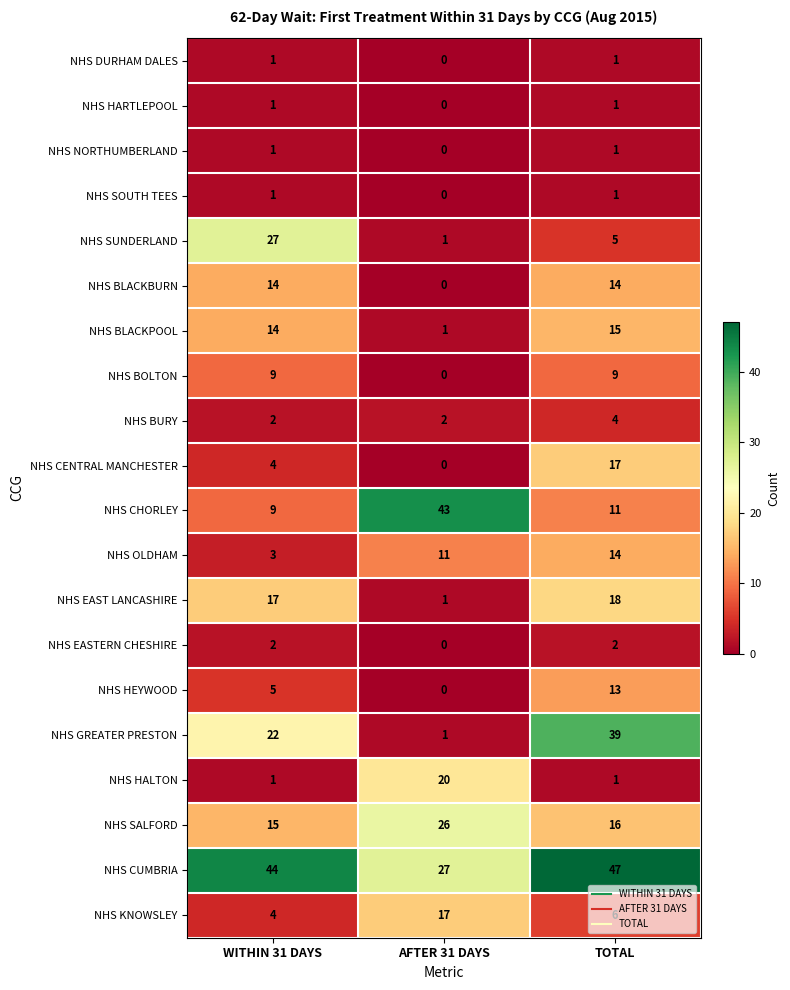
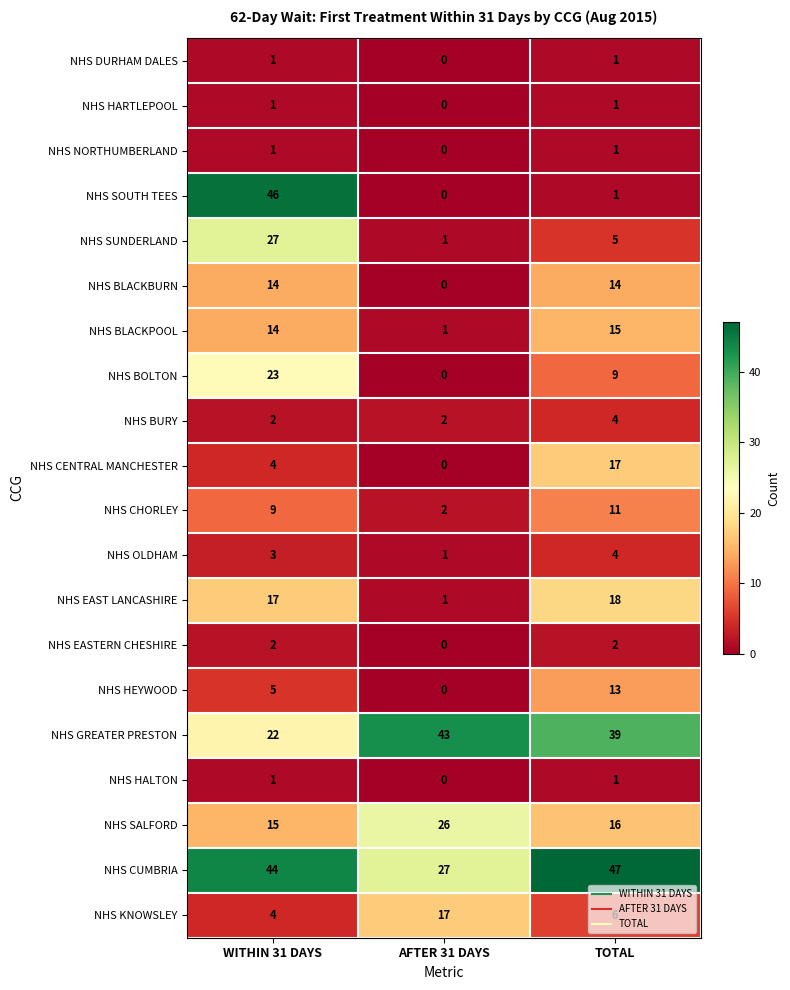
NHS SOUTH TEES, WITHIN 31 DAYS: 1 -> 46
NHS BOLTON, WITHIN 31 DAYS: 9 -> 23
NHS CHORLEY, AFTER 31 DAYS: 43 -> 2
NHS OLDHAM, AFTER 31 DAYS: 11 -> 1
NHS OLDHAM, TOTAL: 14 -> 4
NHS GREATER PRESTON, AFTER 31 DAYS: 1 -> 43
NHS HALTON, AFTER 31 DAYS: 20 -> 0
